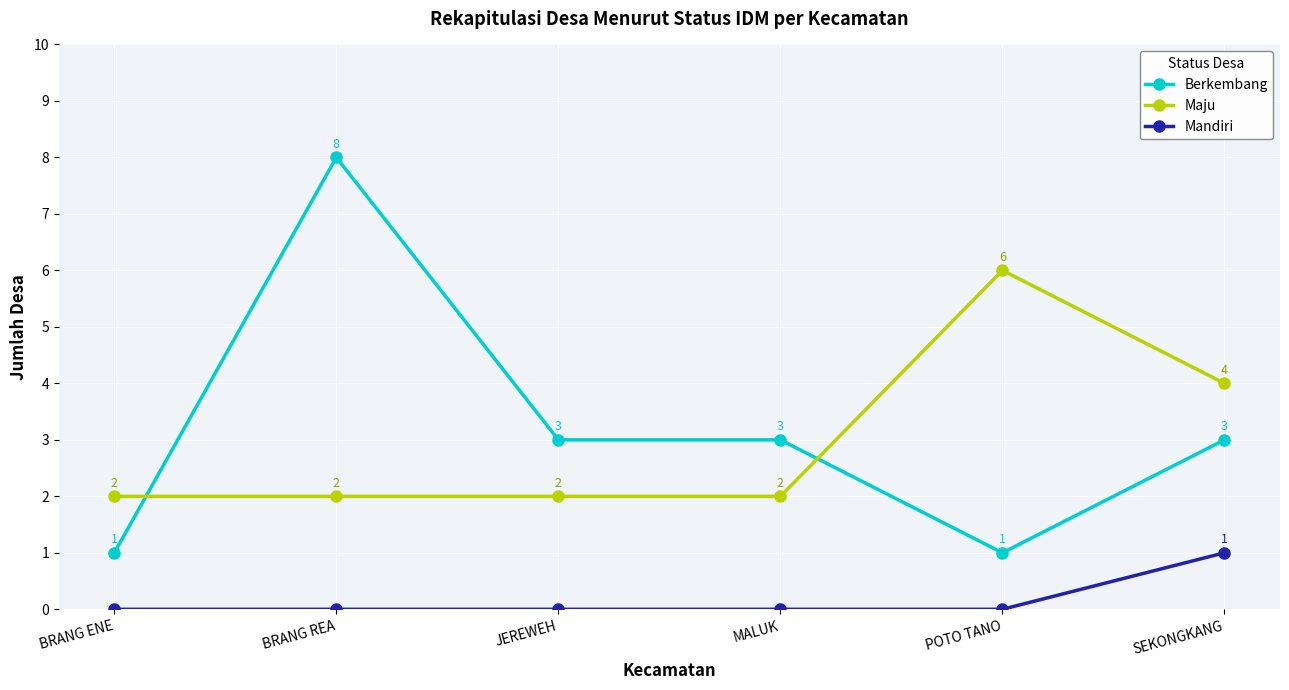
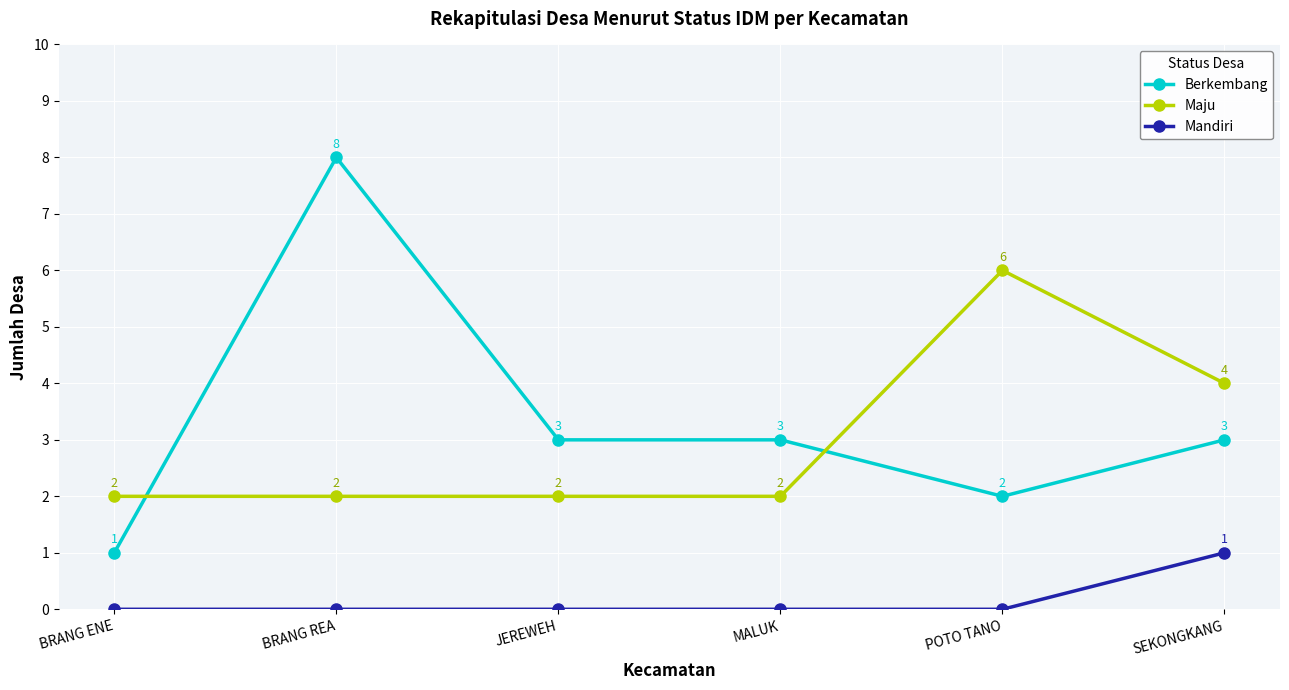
Berkembang, POTO TANO: 1 -> 2
